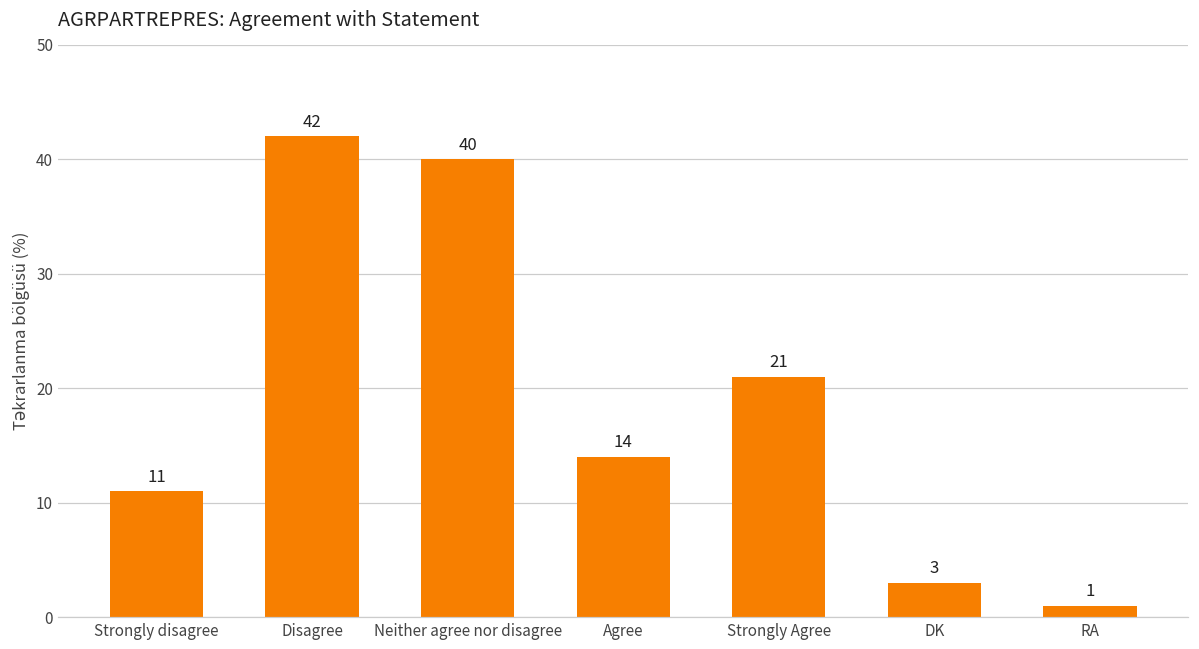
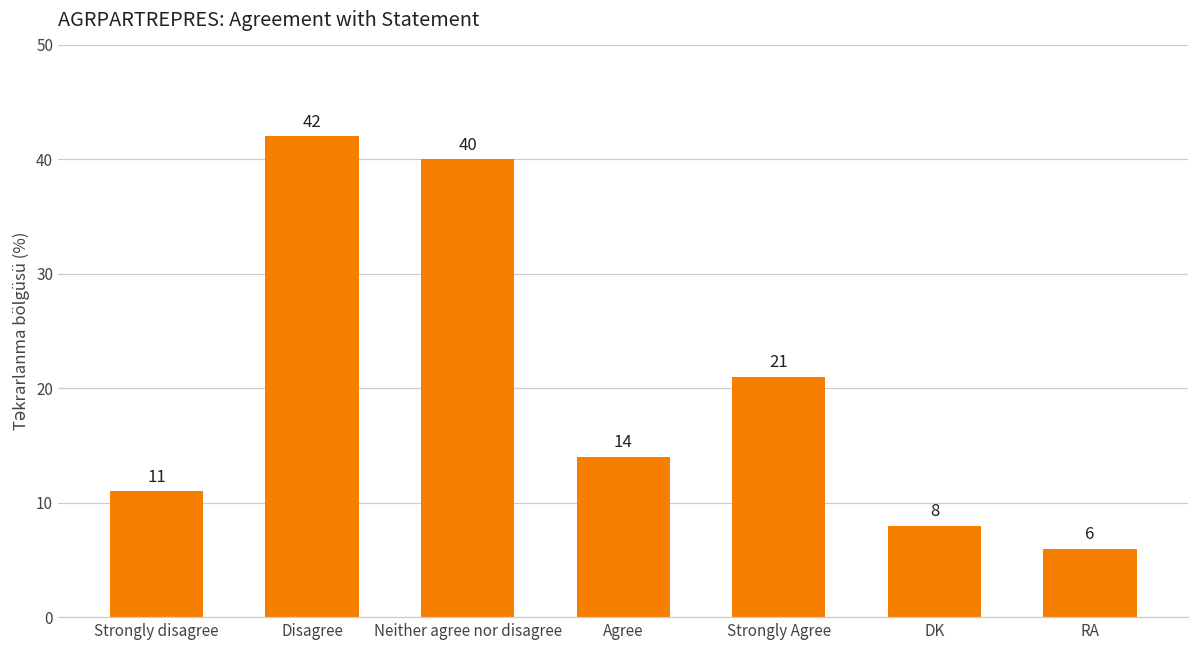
DK: 3 -> 8
RA: 1 -> 6
